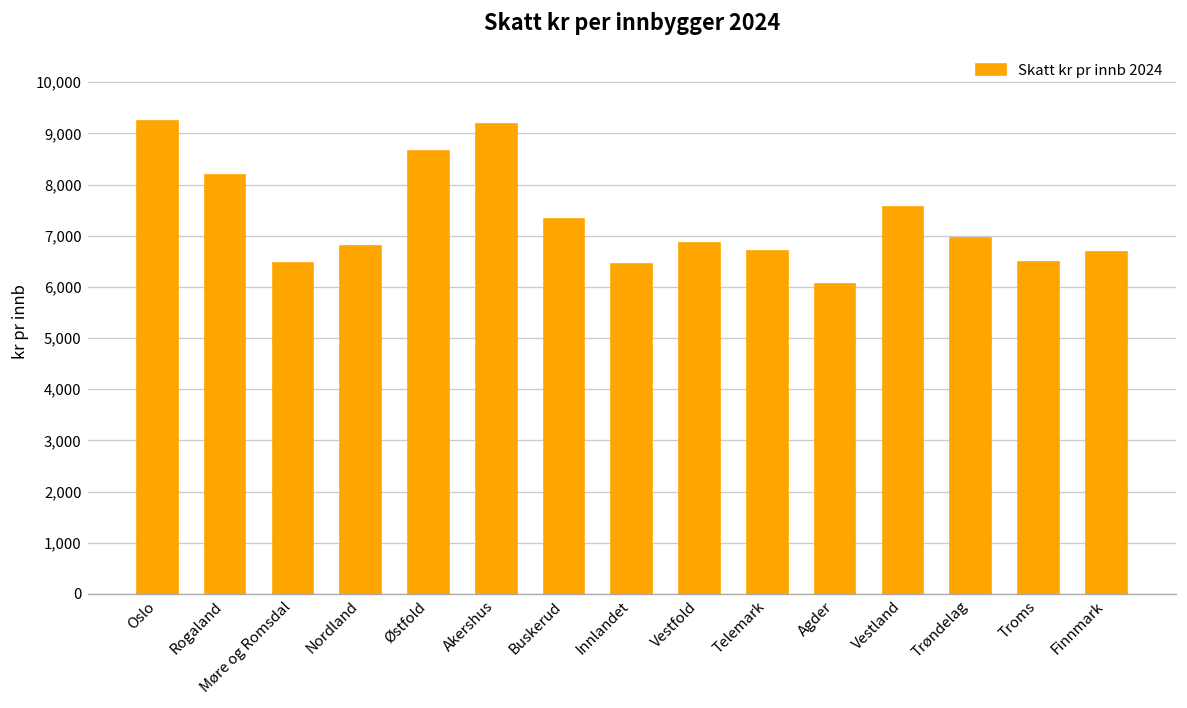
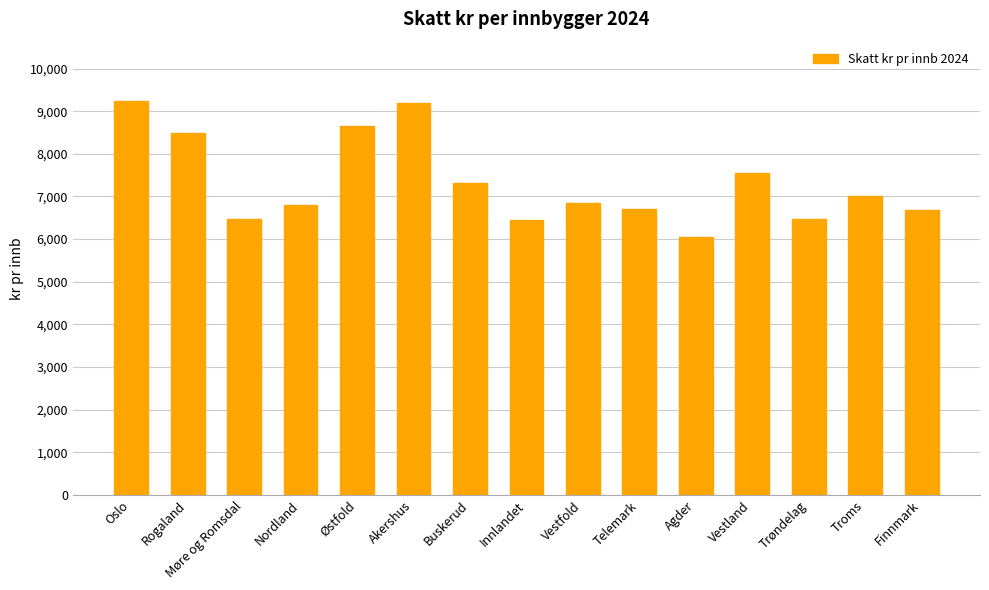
Rogaland: 8,200 -> 8,500
Trøndelag: 7,000 -> 6,500
Troms: 6,500 -> 7,000
